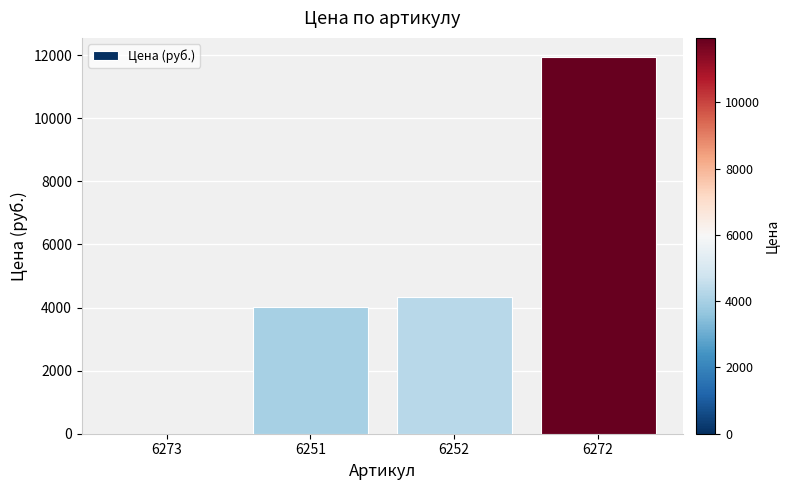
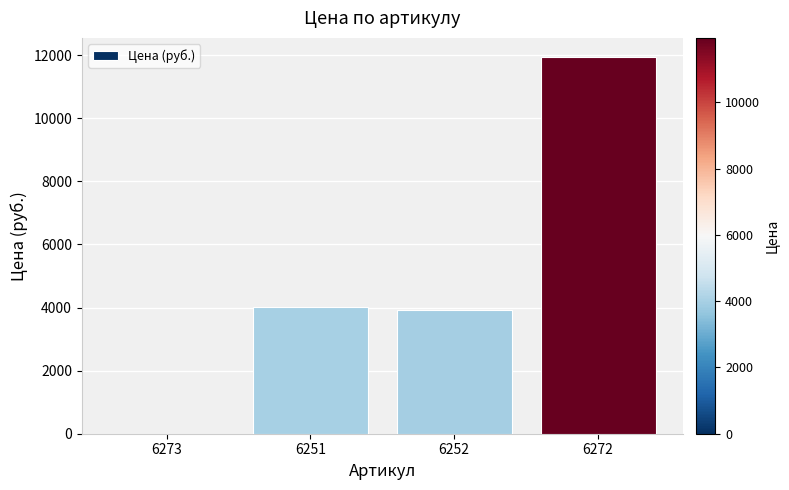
6252: 4300 -> 3900
